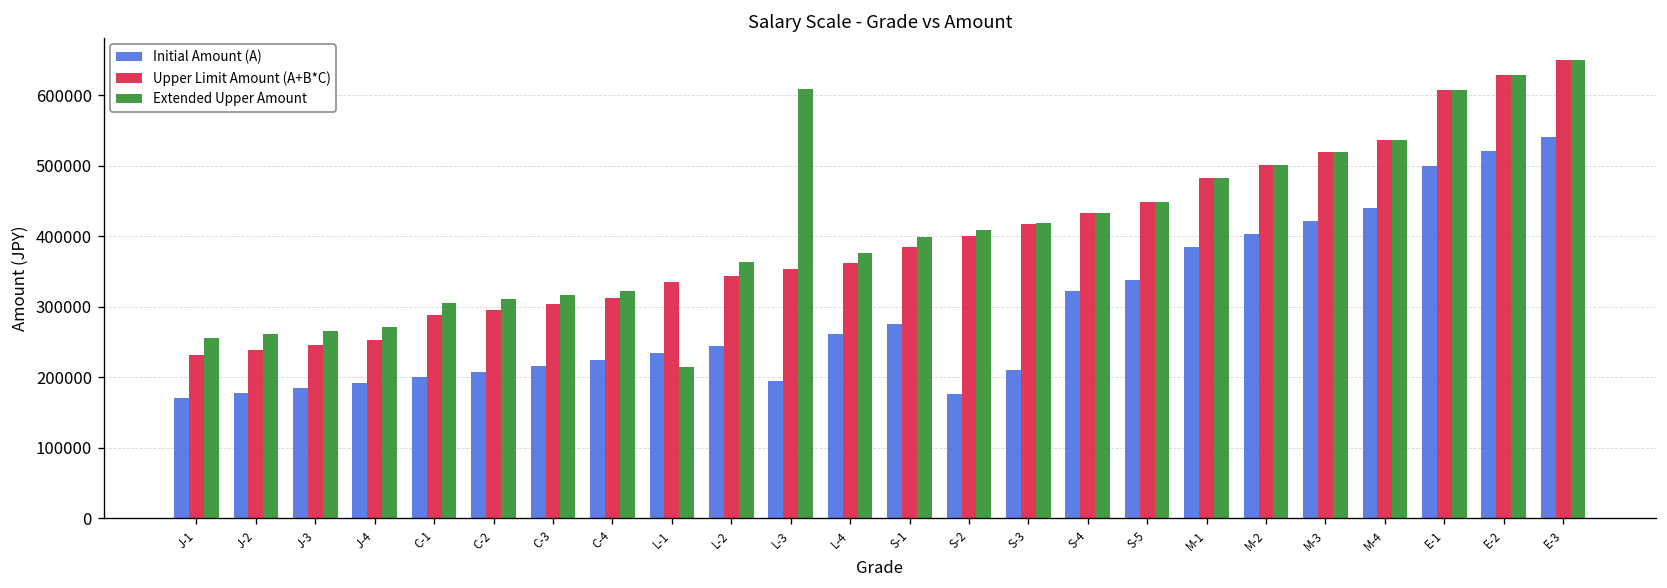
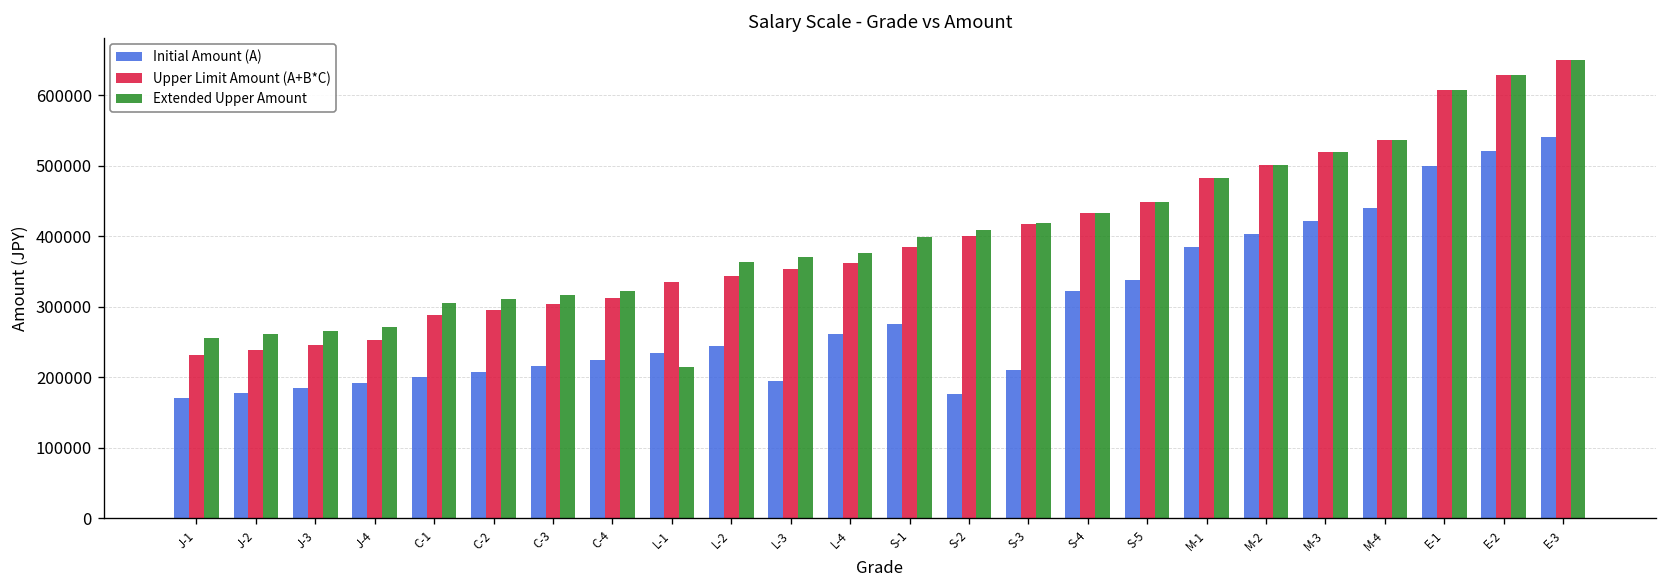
Extended Upper Amount, L-3: 610000 -> 370000
